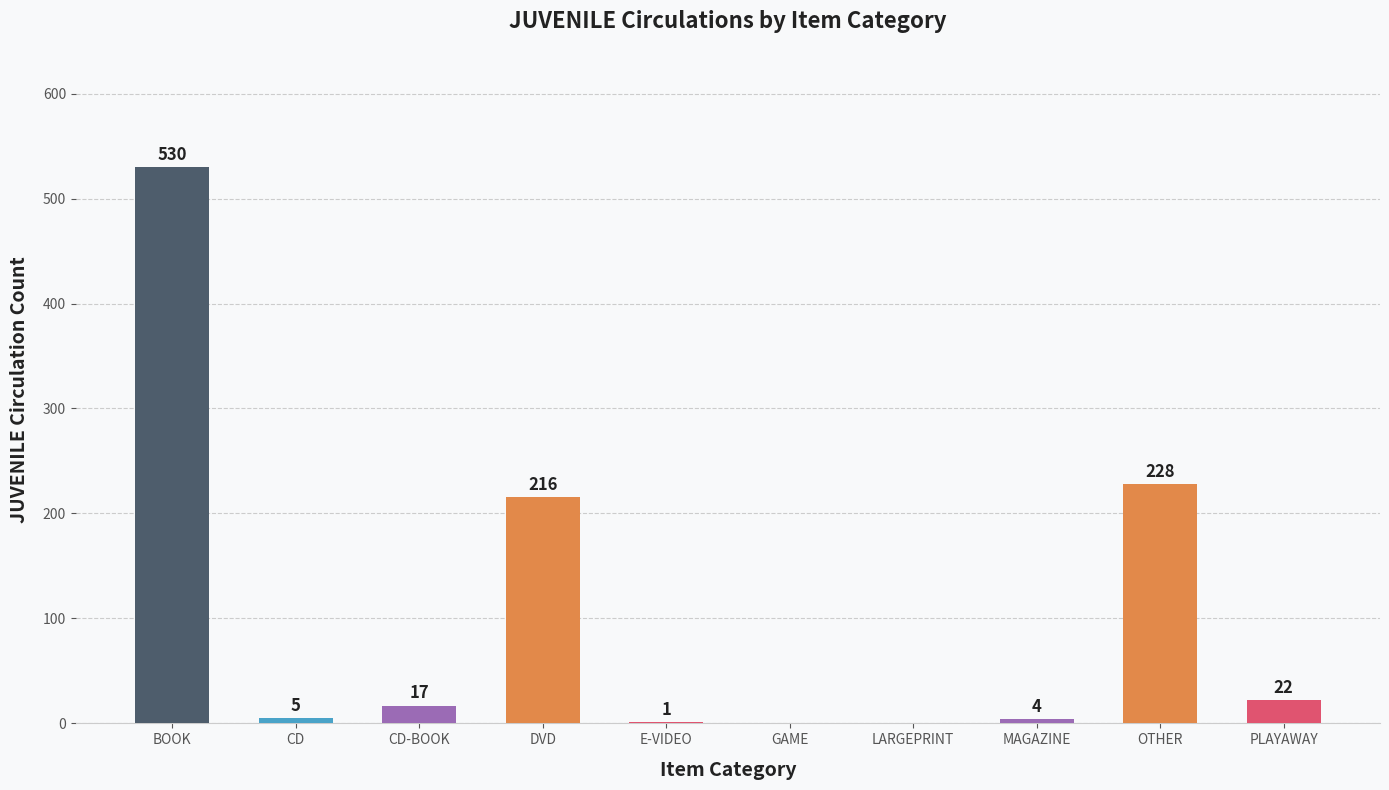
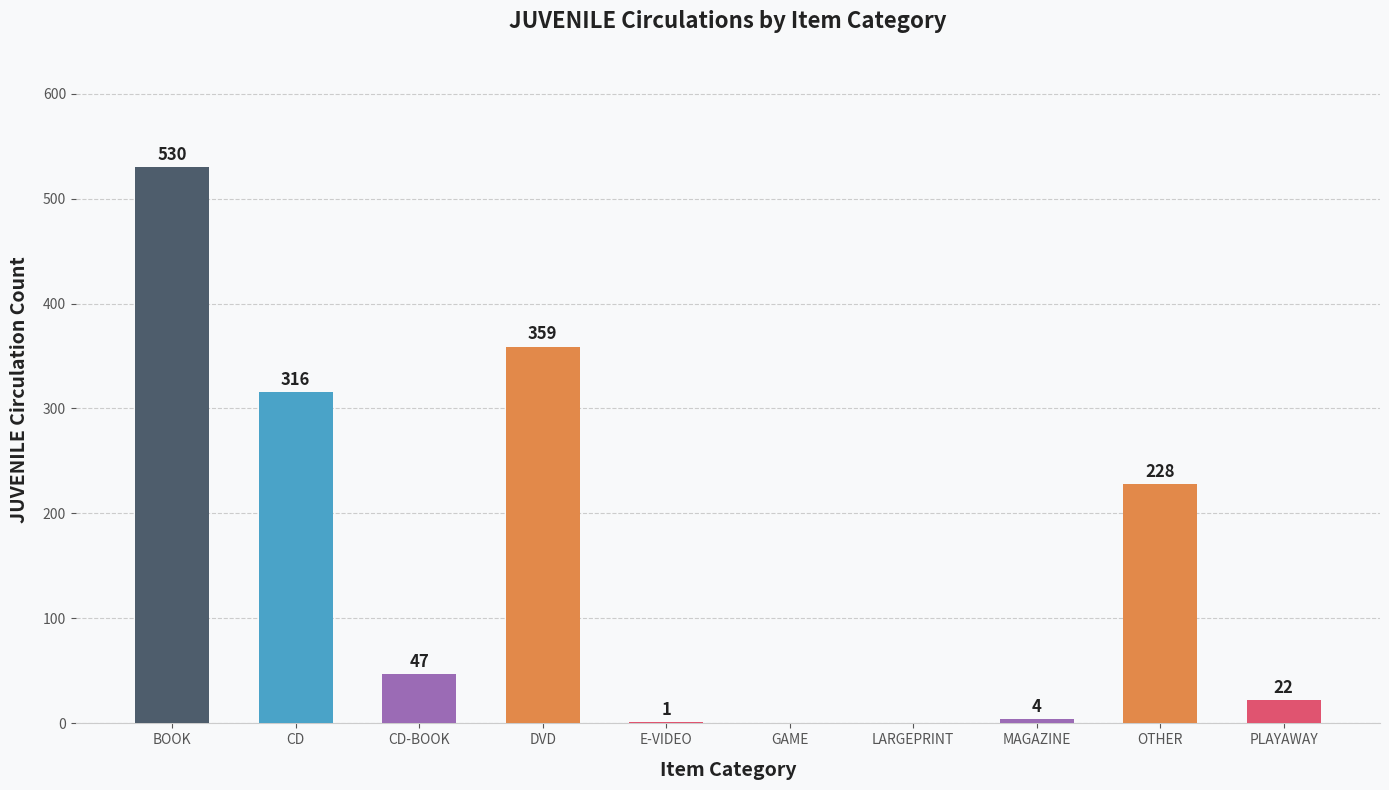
CD: 5 -> 316
CD-BOOK: 17 -> 47
DVD: 216 -> 359
